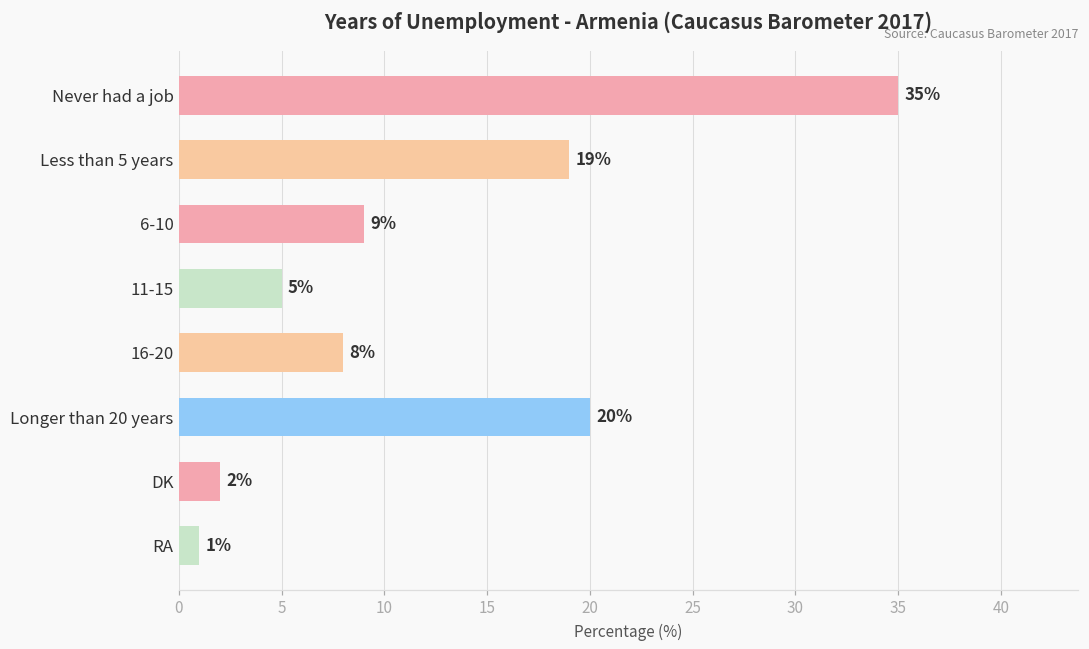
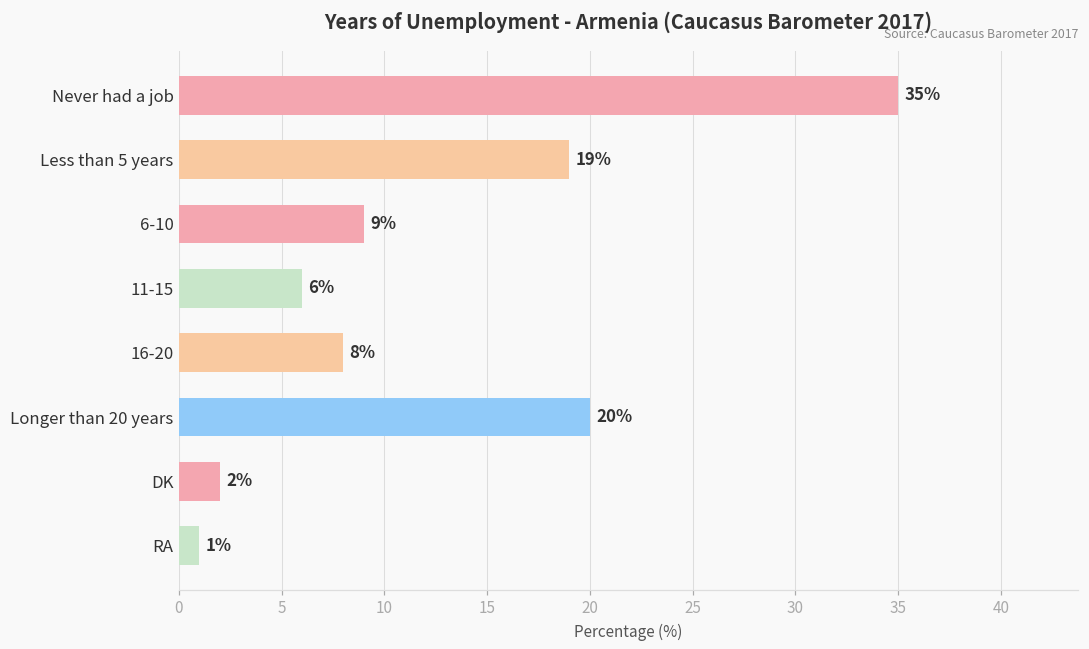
11-15: 5% -> 6%
